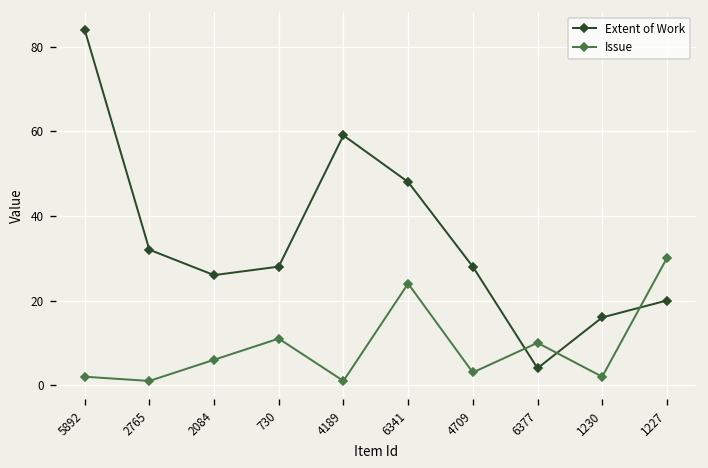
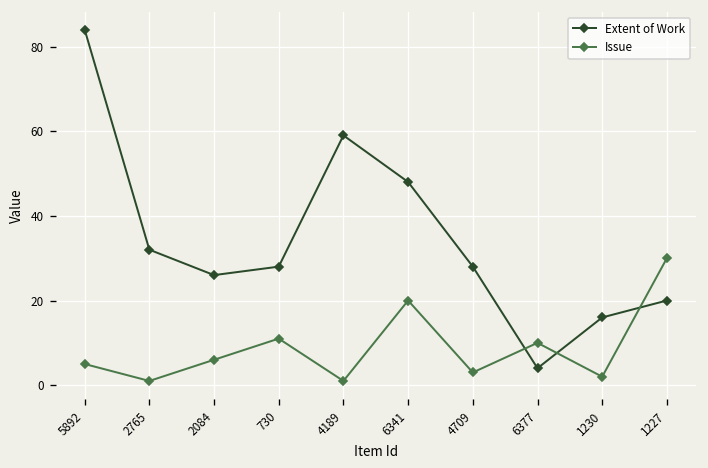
Issue, 5892: 2 -> 5
Issue, 6341: 24 -> 20
